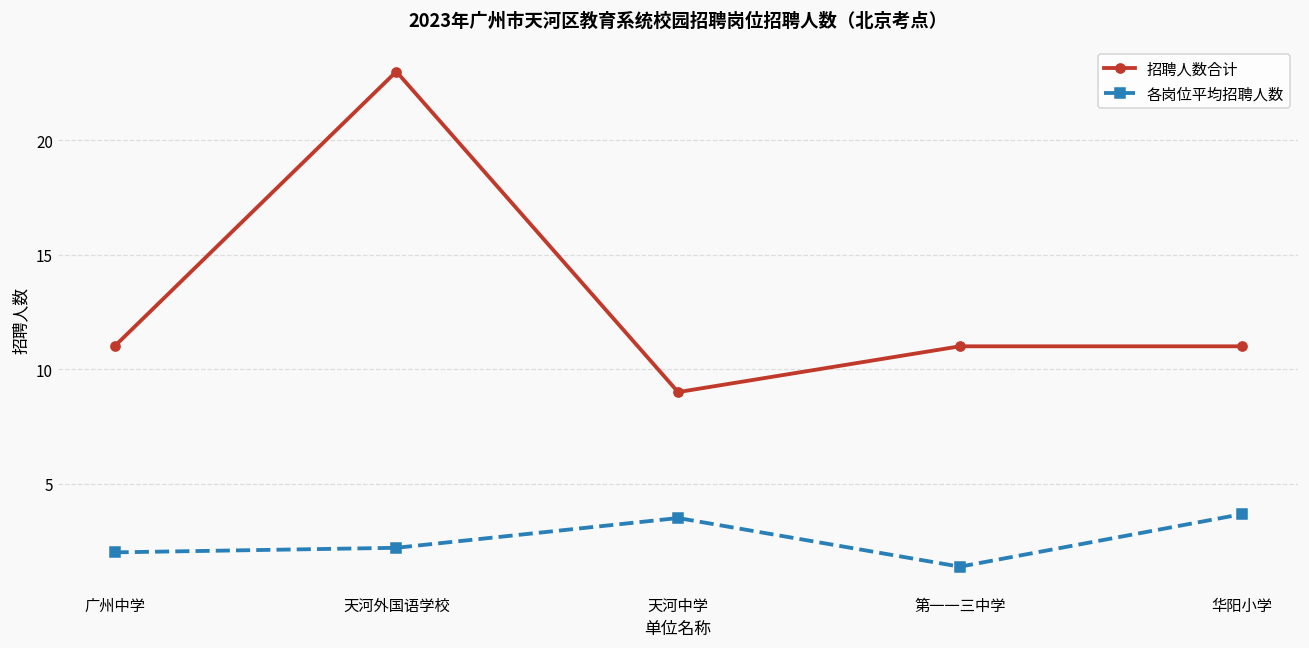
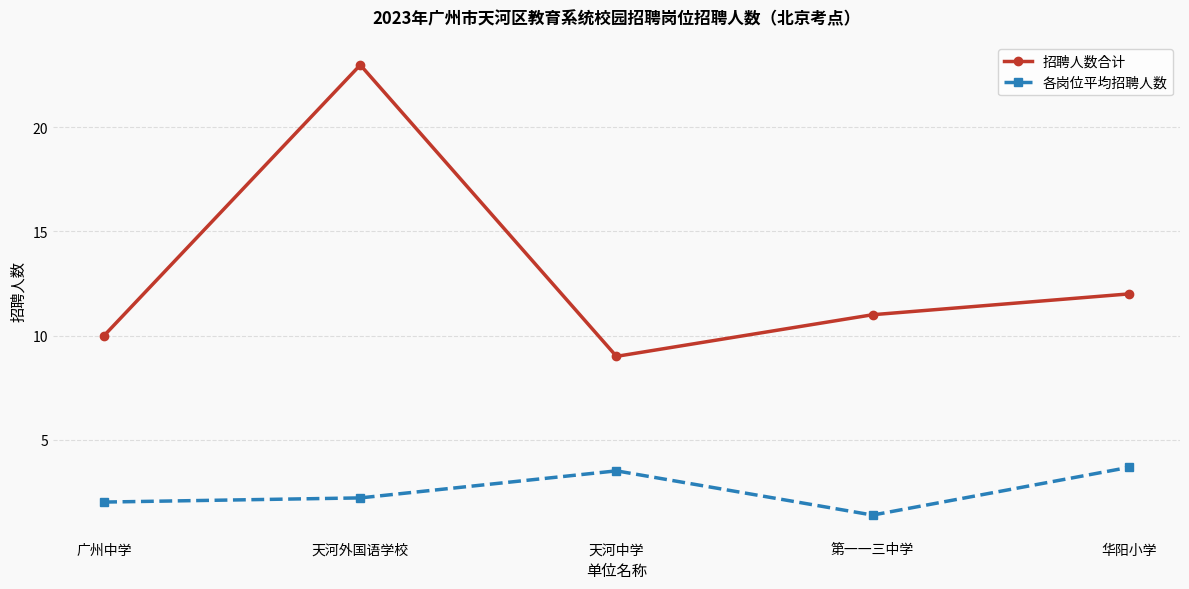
招聘人数合计, 广州中学: 11 -> 10
招聘人数合计, 华阳小学: 11 -> 12
